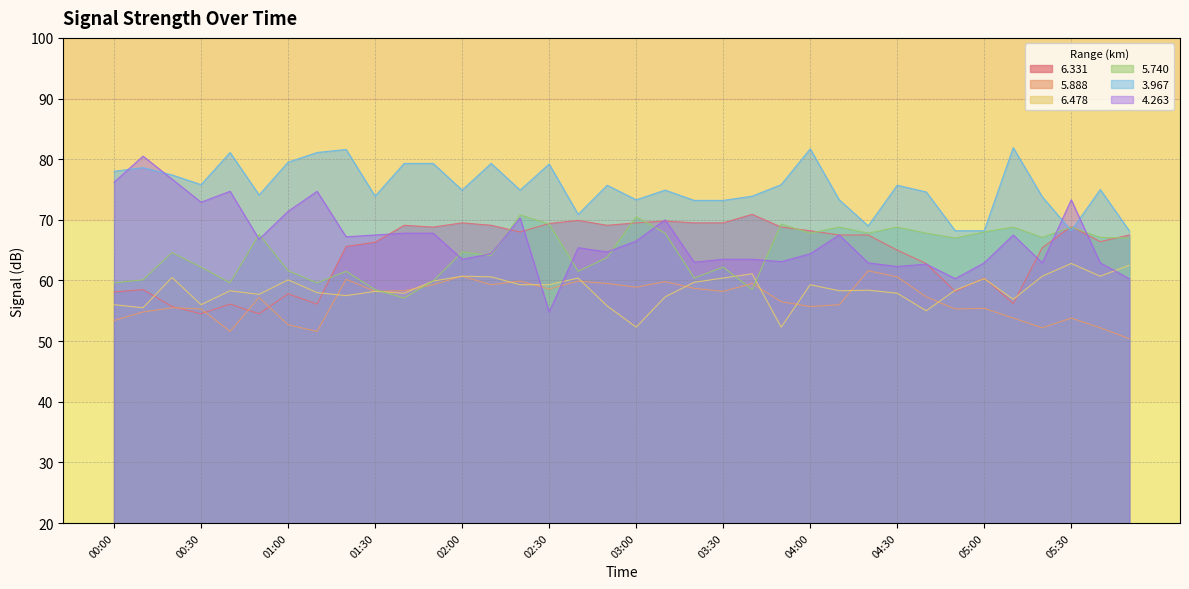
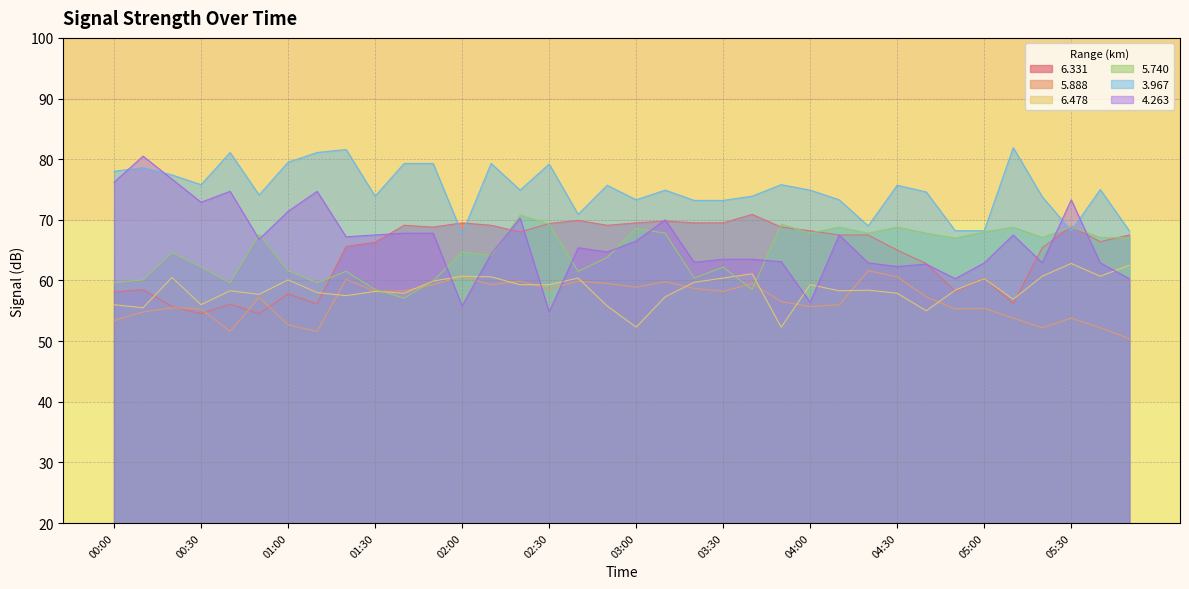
3.967, 02:00: 75 -> 68
4.263, 02:00: 64 -> 56
5.740, 03:00: 71 -> 69
3.967, 04:00: 82 -> 75
4.263, 04:00: 64 -> 56
